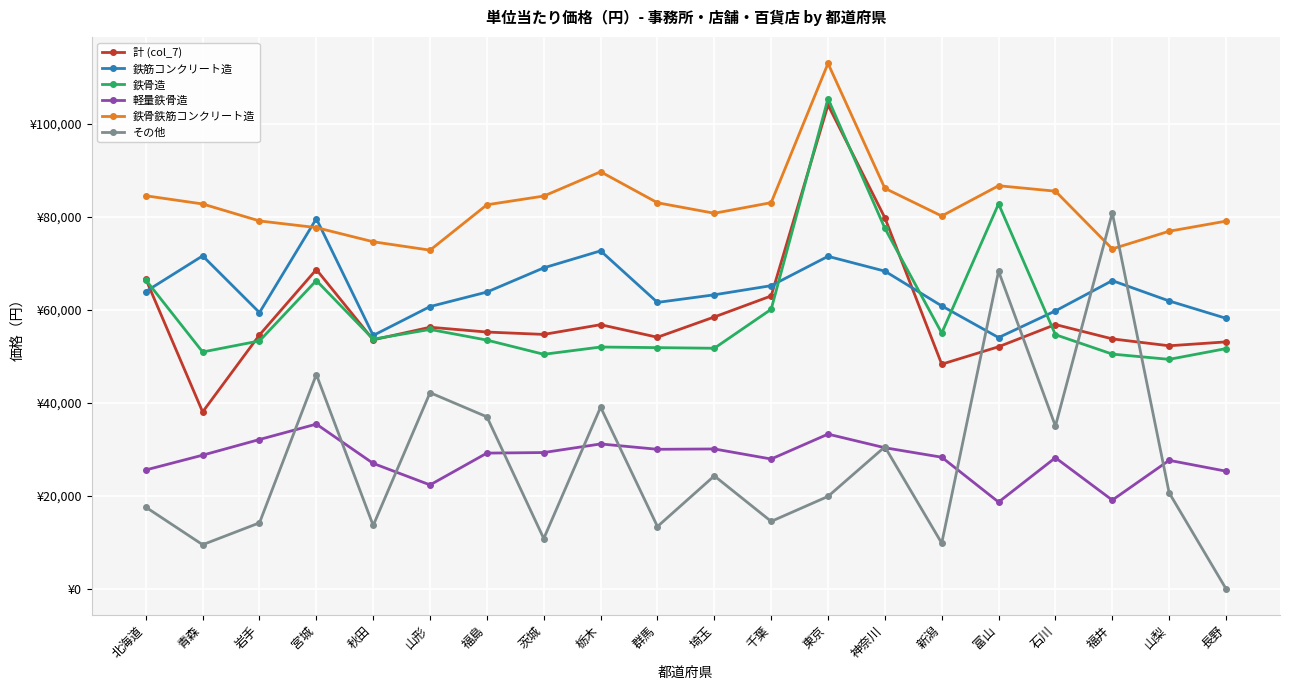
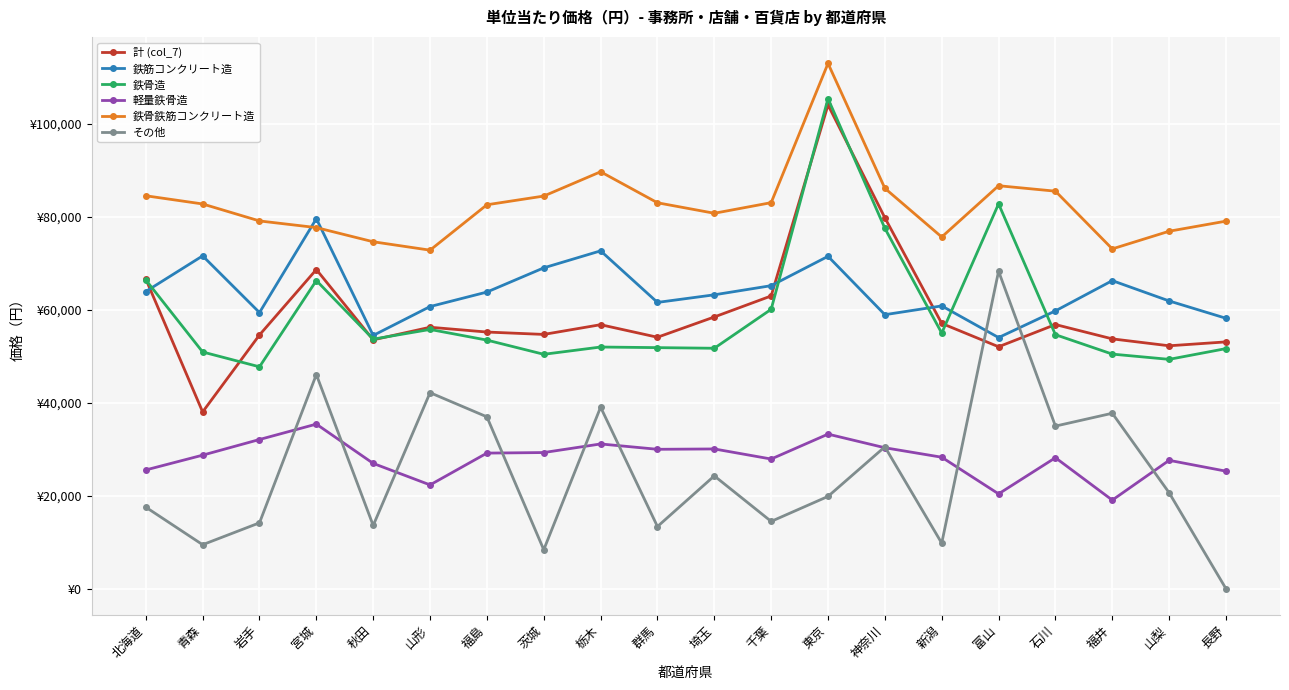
鉄骨造, 岩手: ¥53,000 -> ¥48,000
その他, 茨城: ¥11,000 -> ¥8,000
鉄筋コンクリート造, 神奈川: ¥68,000 -> ¥59,000
計 (col_7), 新潟: ¥48,000 -> ¥57,000
鉄骨鉄筋コンクリート造, 新潟: ¥80,000 -> ¥76,000
軽量鉄骨造, 富山: ¥19,000 -> ¥20,000
その他, 福井: ¥81,000 -> ¥38,000
